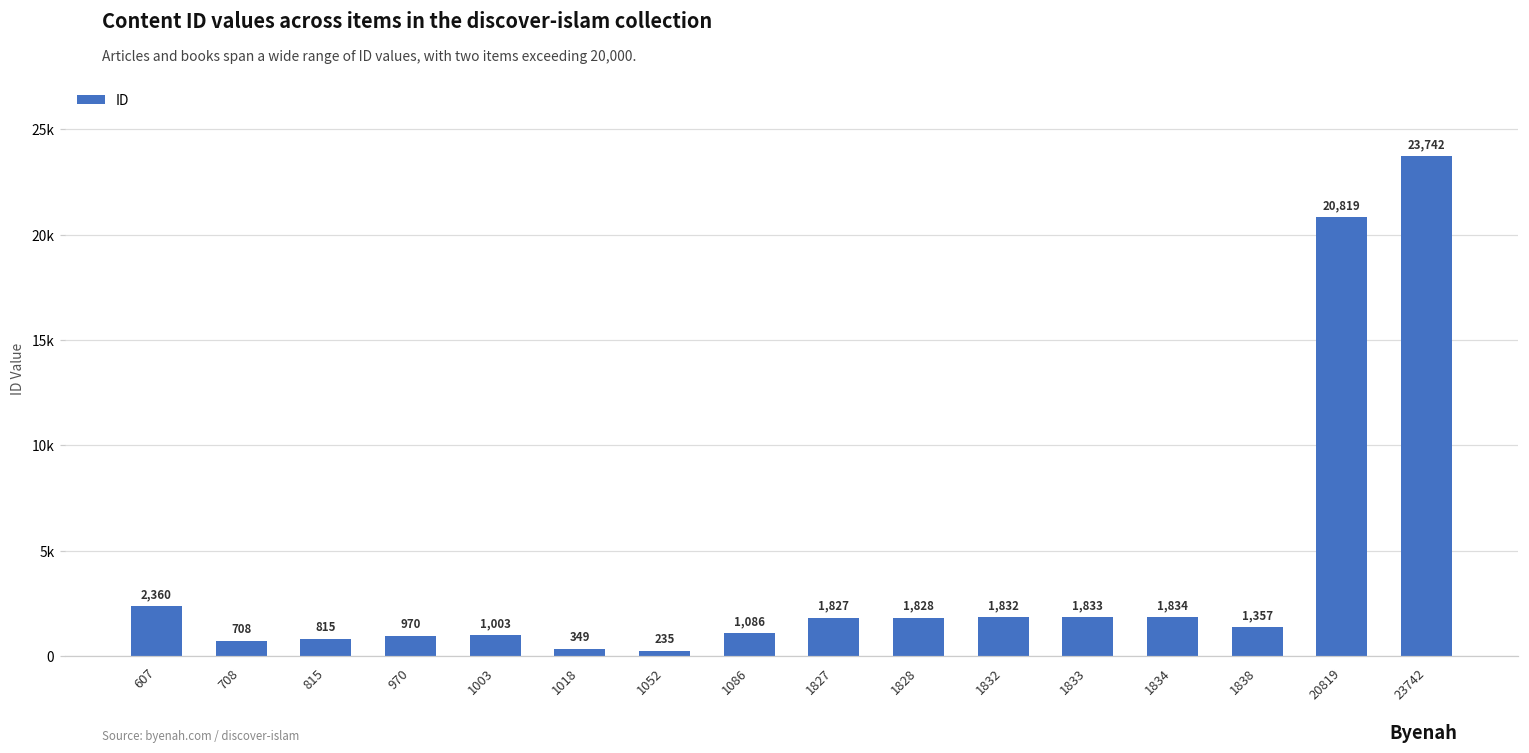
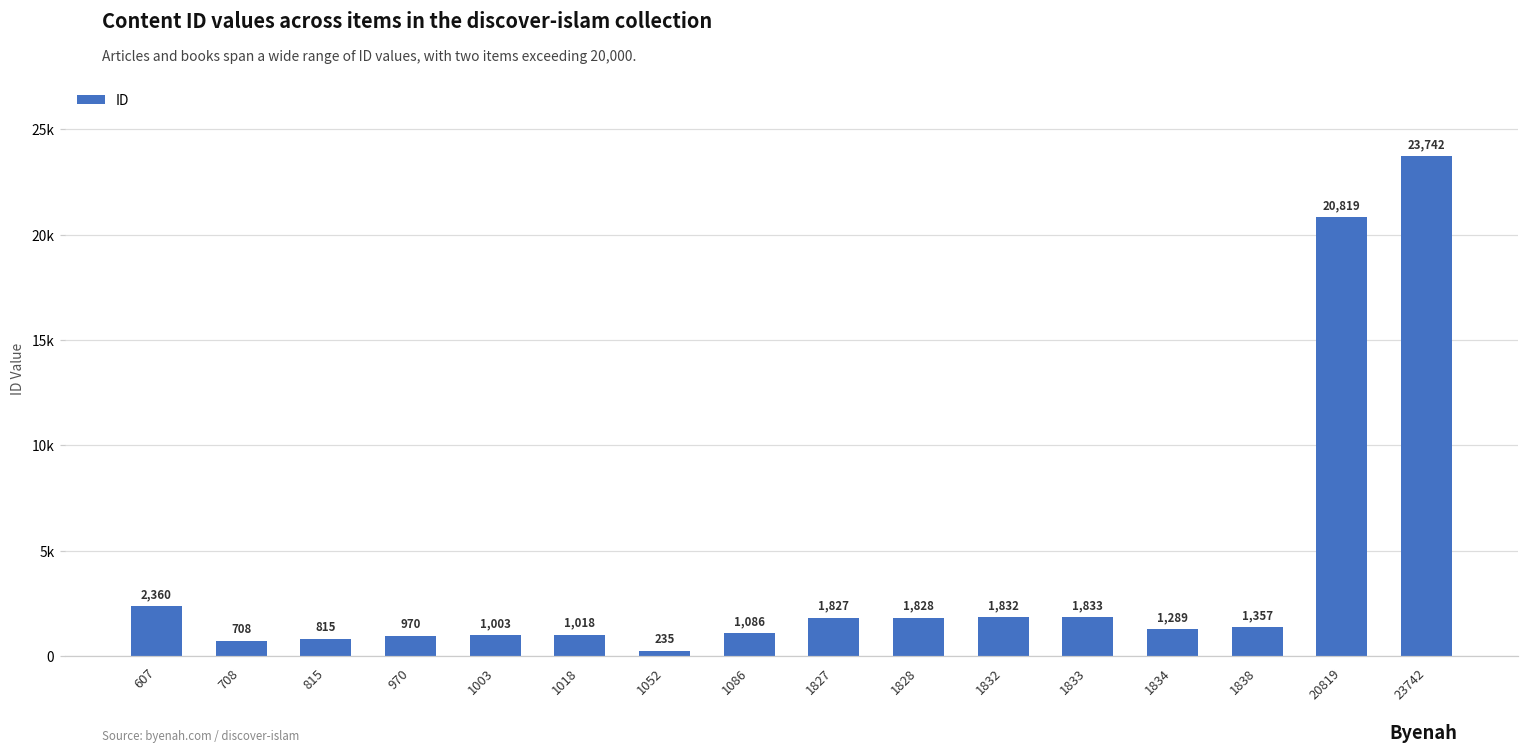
1018: 349 -> 1,018
1834: 1,834 -> 1,289
